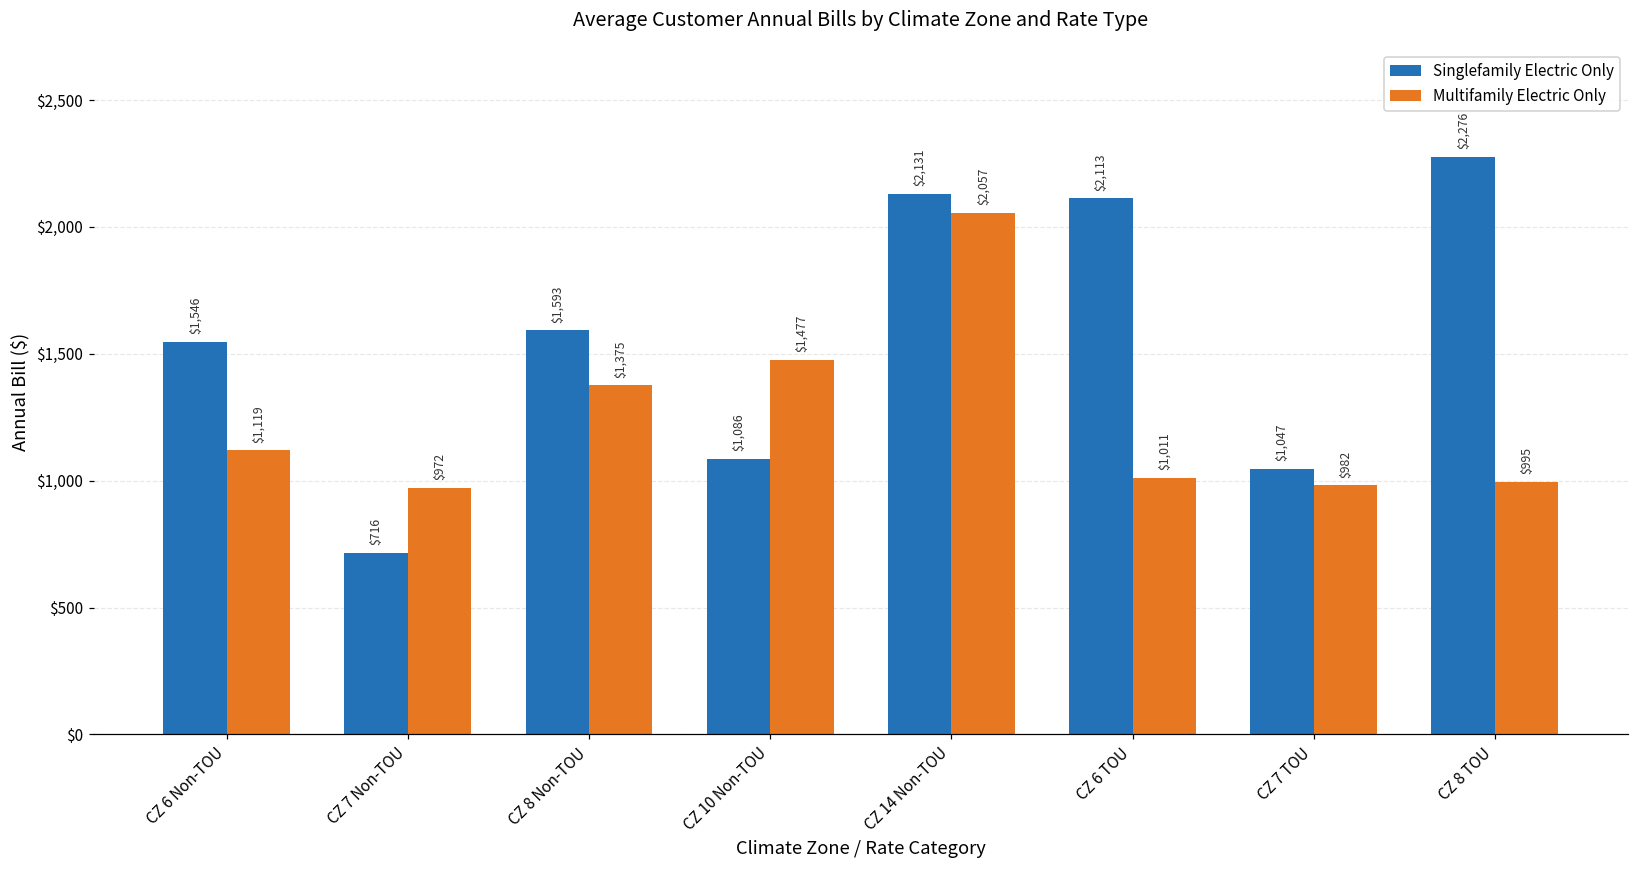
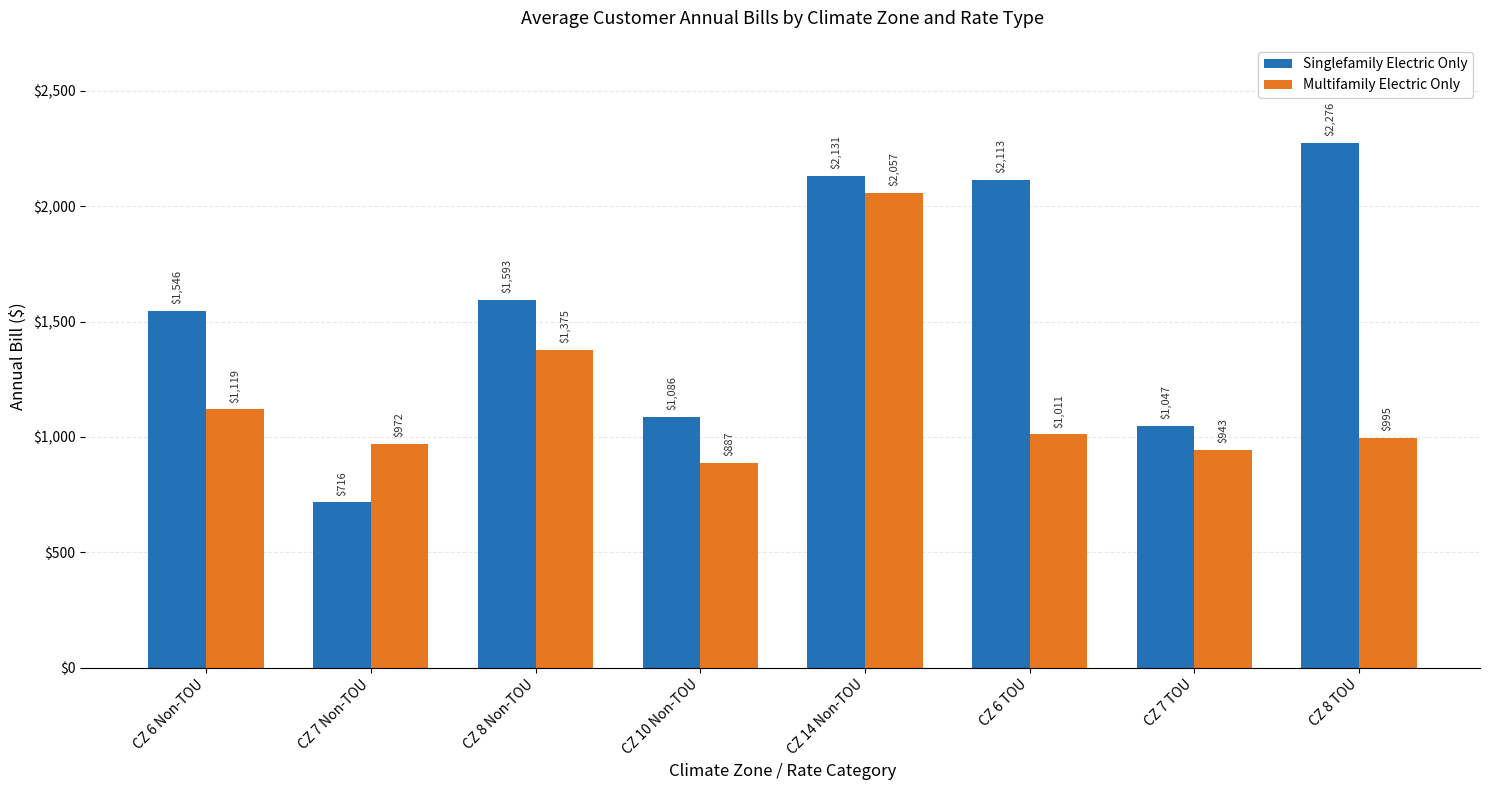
Multifamily Electric Only, CZ 10 Non-TOU: $1,477 -> $887
Multifamily Electric Only, CZ 7 TOU: $982 -> $943
